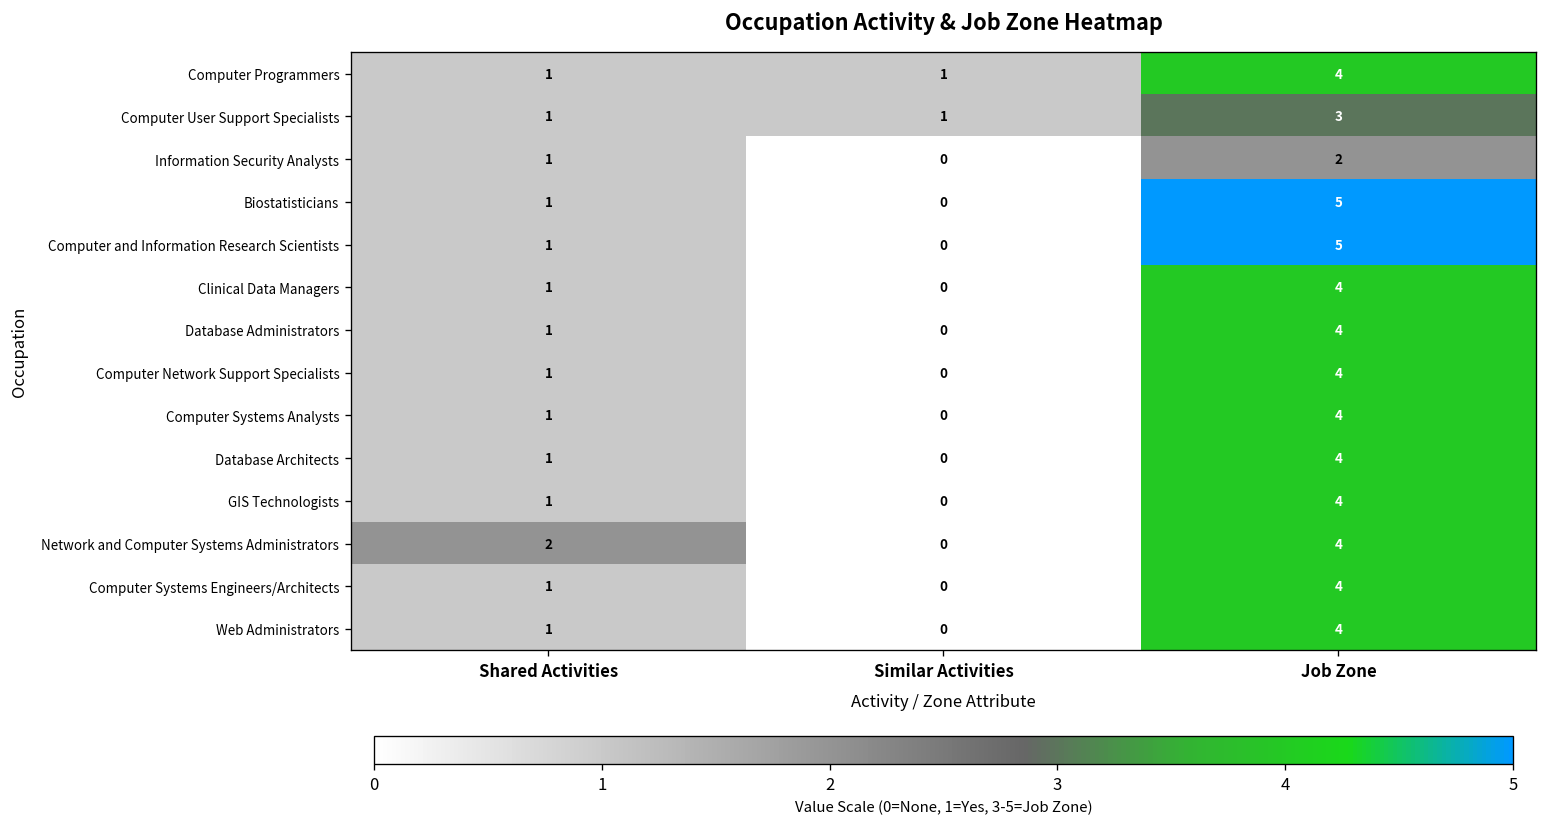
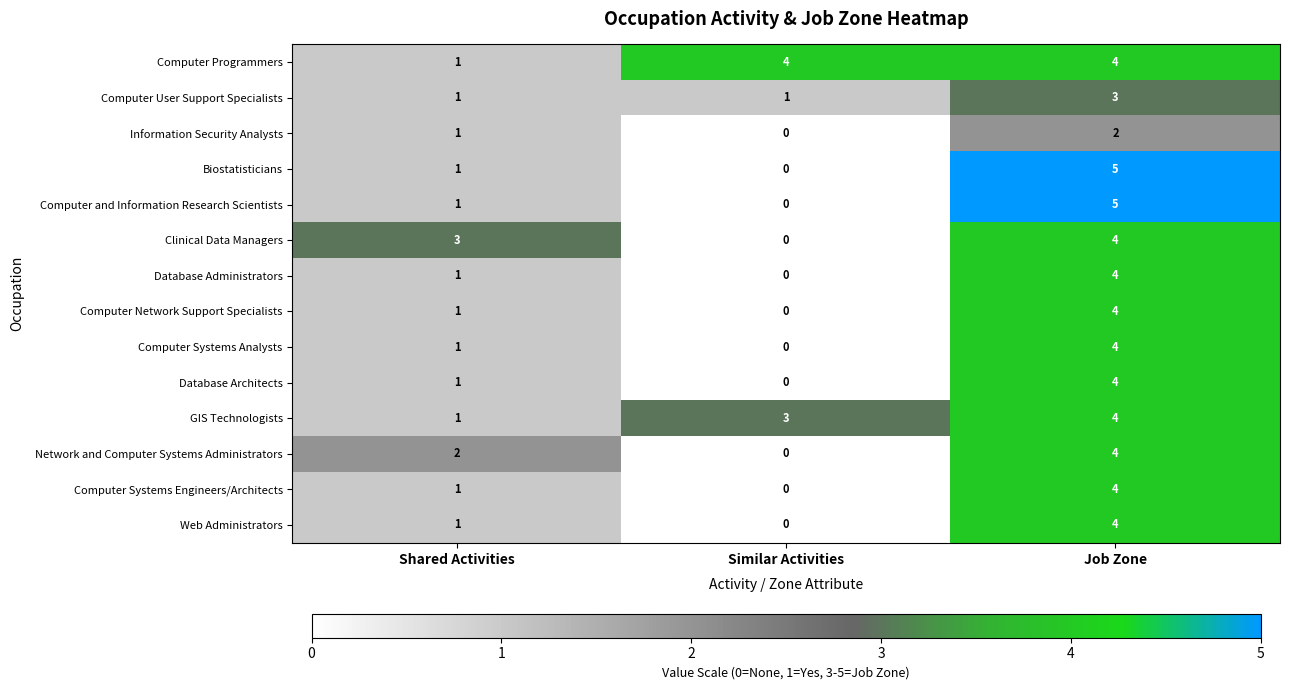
Computer Programmers, Similar Activities: 1 -> 4
Clinical Data Managers, Shared Activities: 1 -> 3
GIS Technologists, Similar Activities: 0 -> 3
